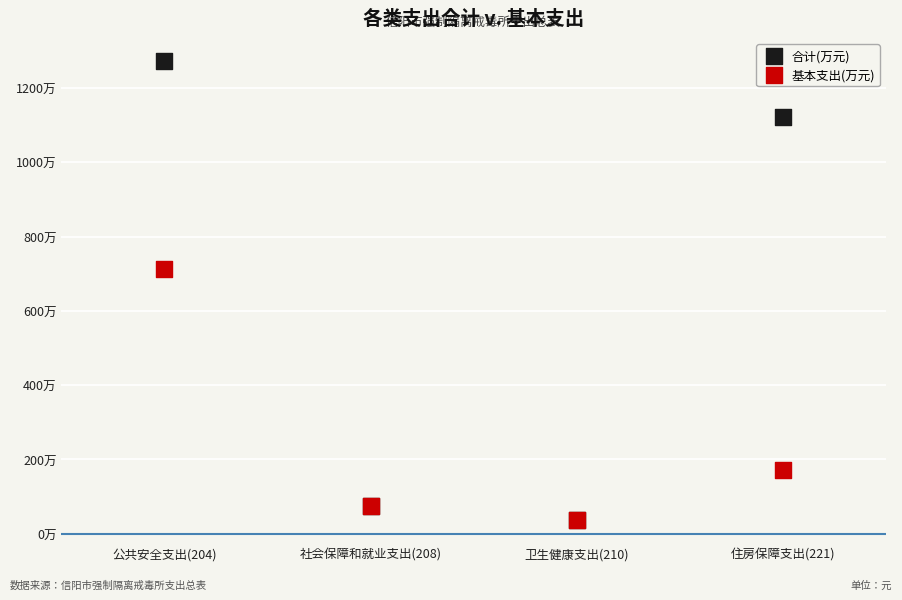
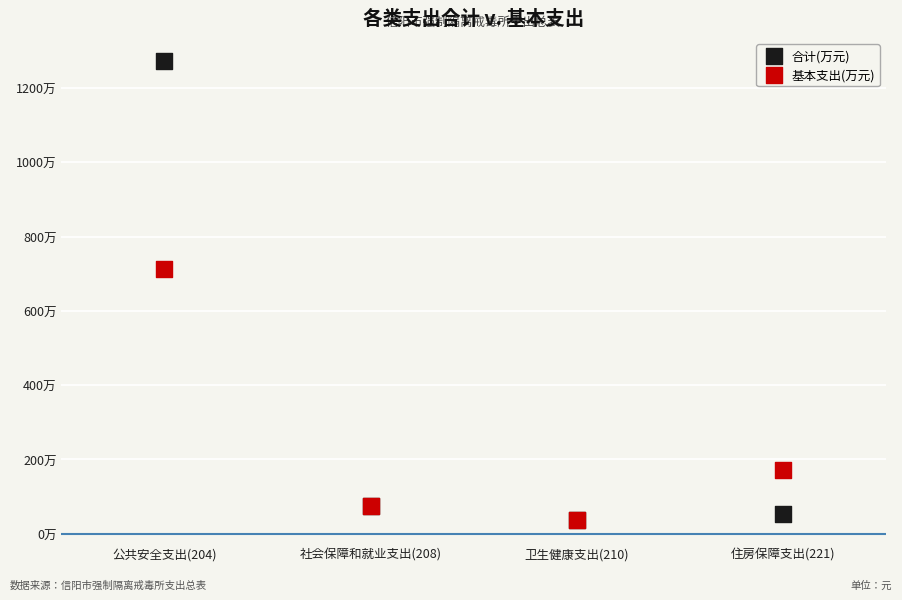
合计(万元), 住房保障支出(221): 1120万 -> 50万
